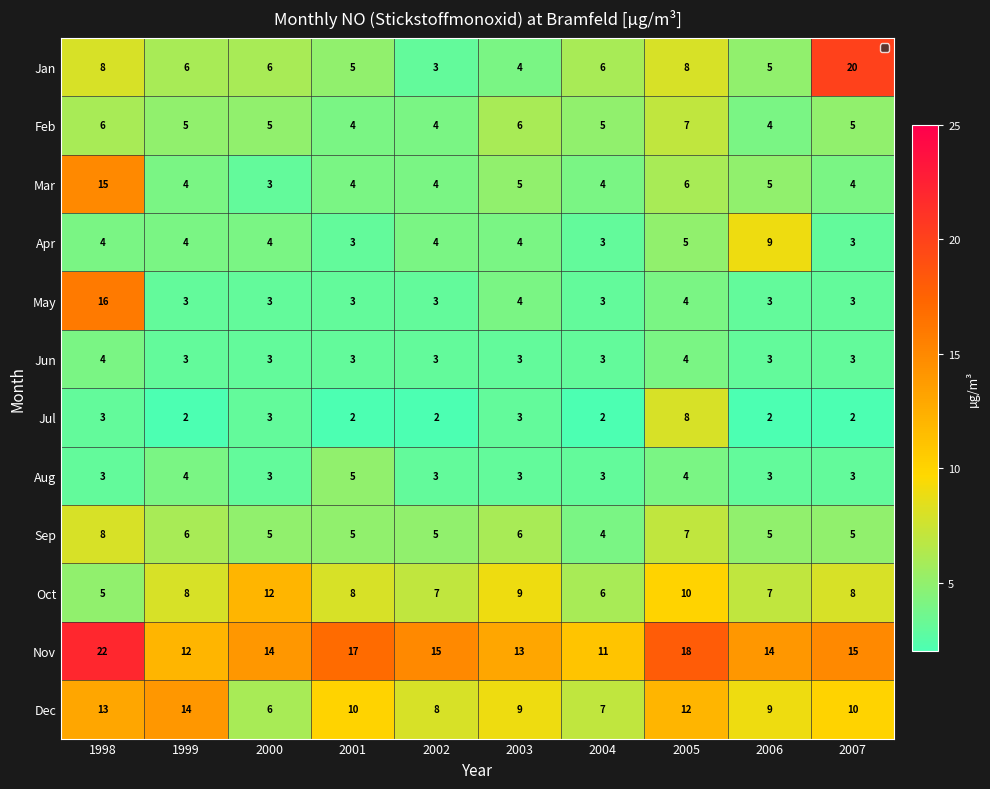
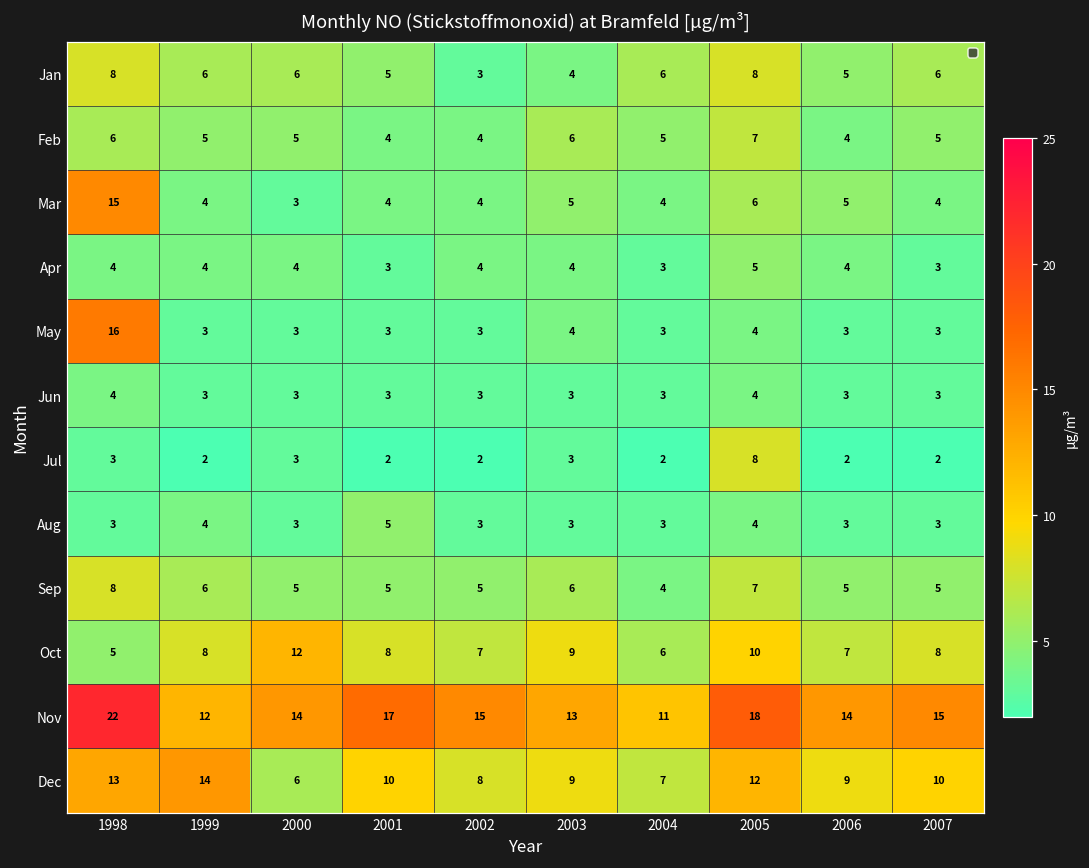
Jan, 2007: 20 -> 6
Apr, 2006: 9 -> 4
